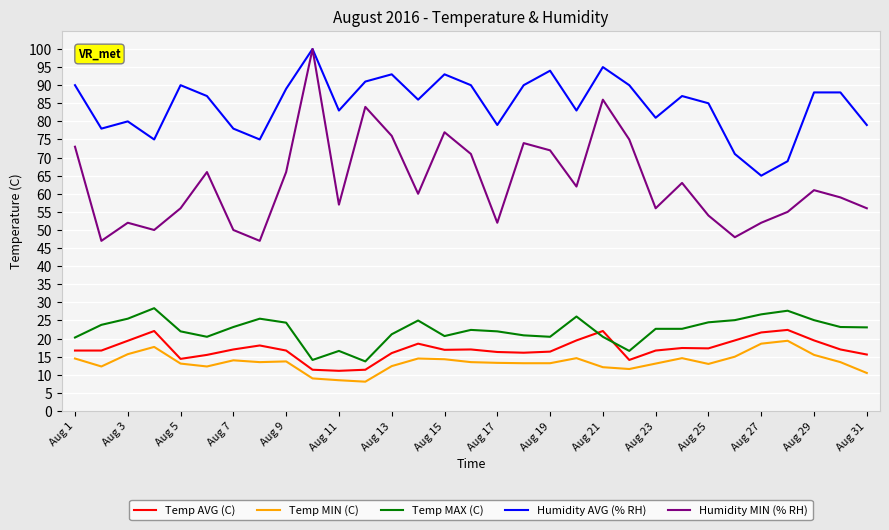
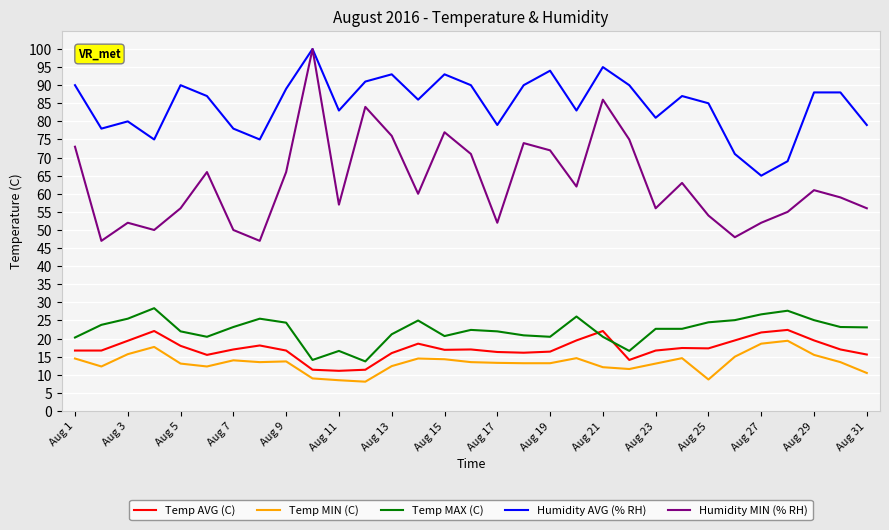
Temp AVG (C), Aug 5: 14 -> 18
Temp MIN (C), Aug 25: 13 -> 9
